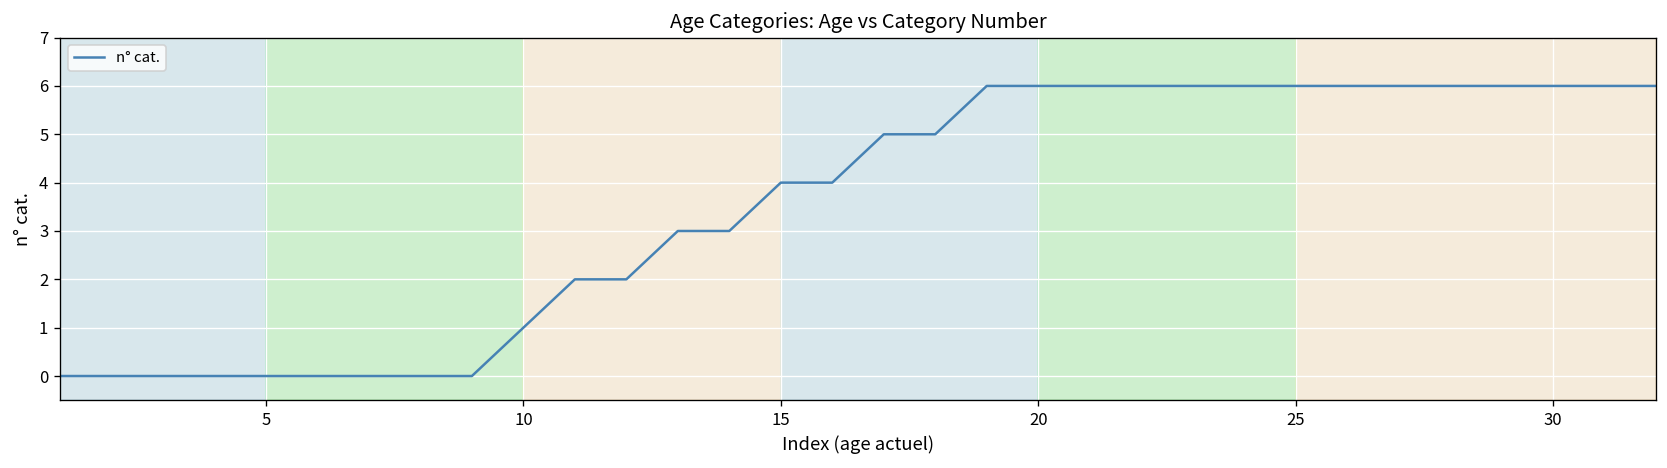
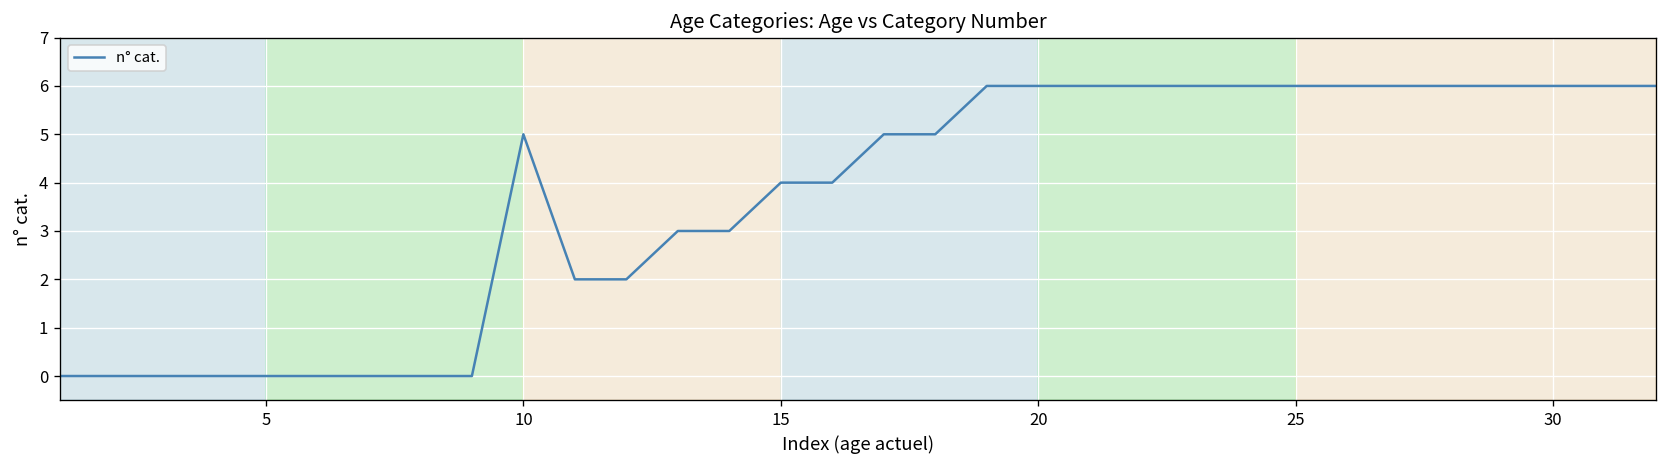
10: 1 -> 5
